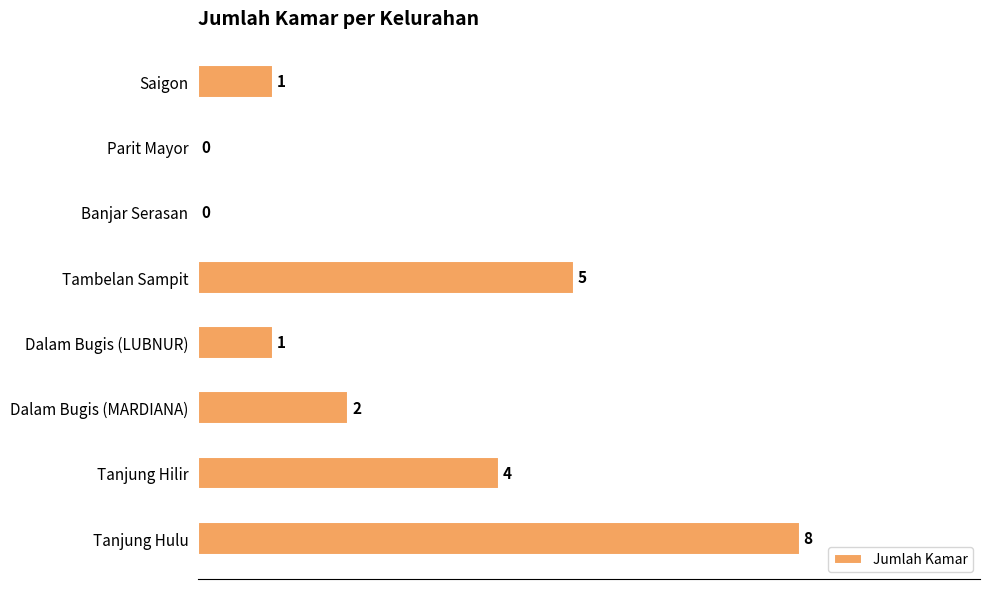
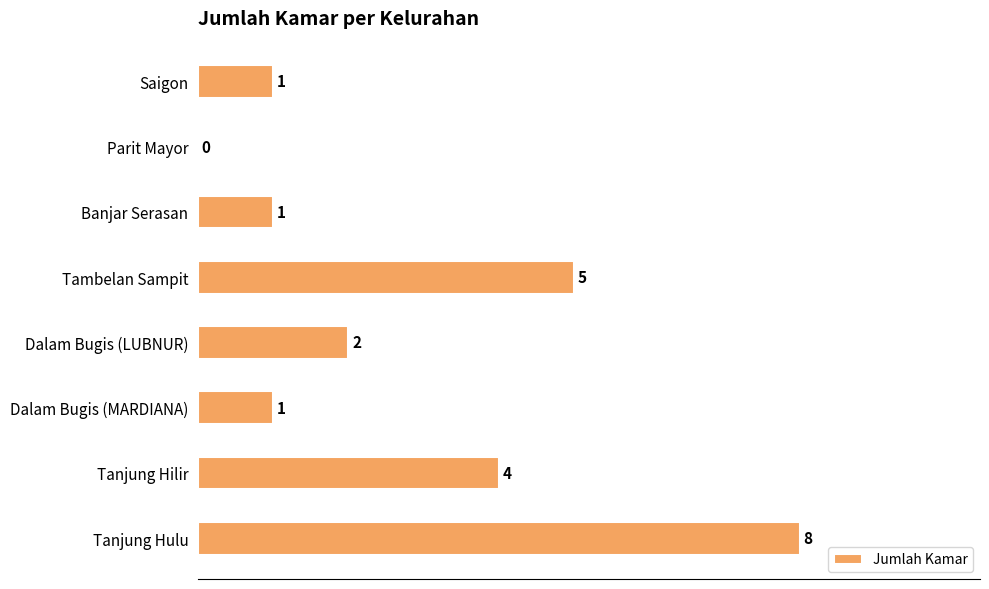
Banjar Serasan: 0 -> 1
Dalam Bugis (LUBNUR): 1 -> 2
Dalam Bugis (MARDIANA): 2 -> 1
